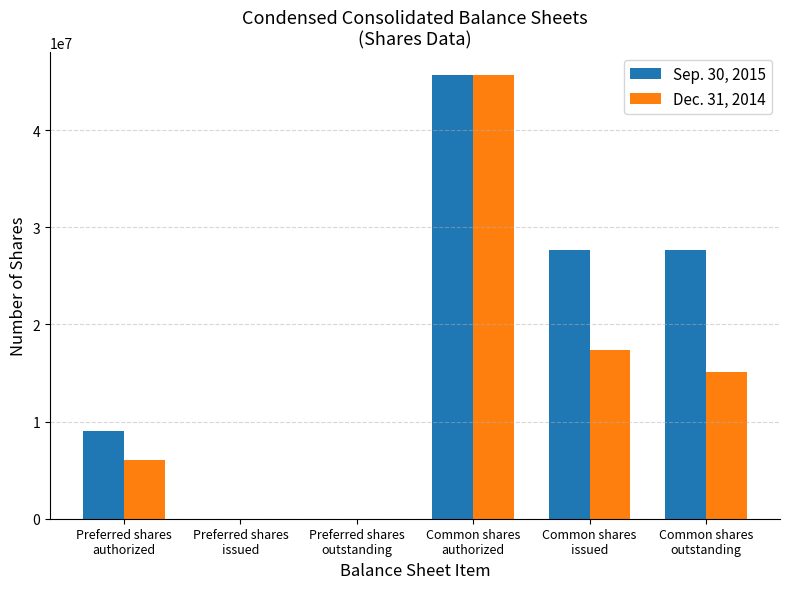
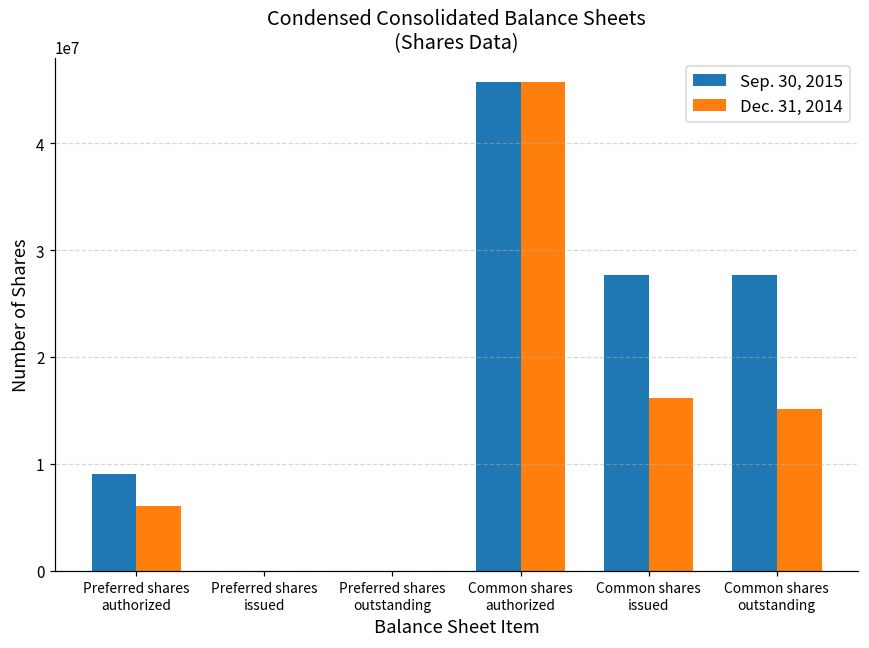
Dec. 31, 2014, Common shares issued: 17000000 -> 16000000
